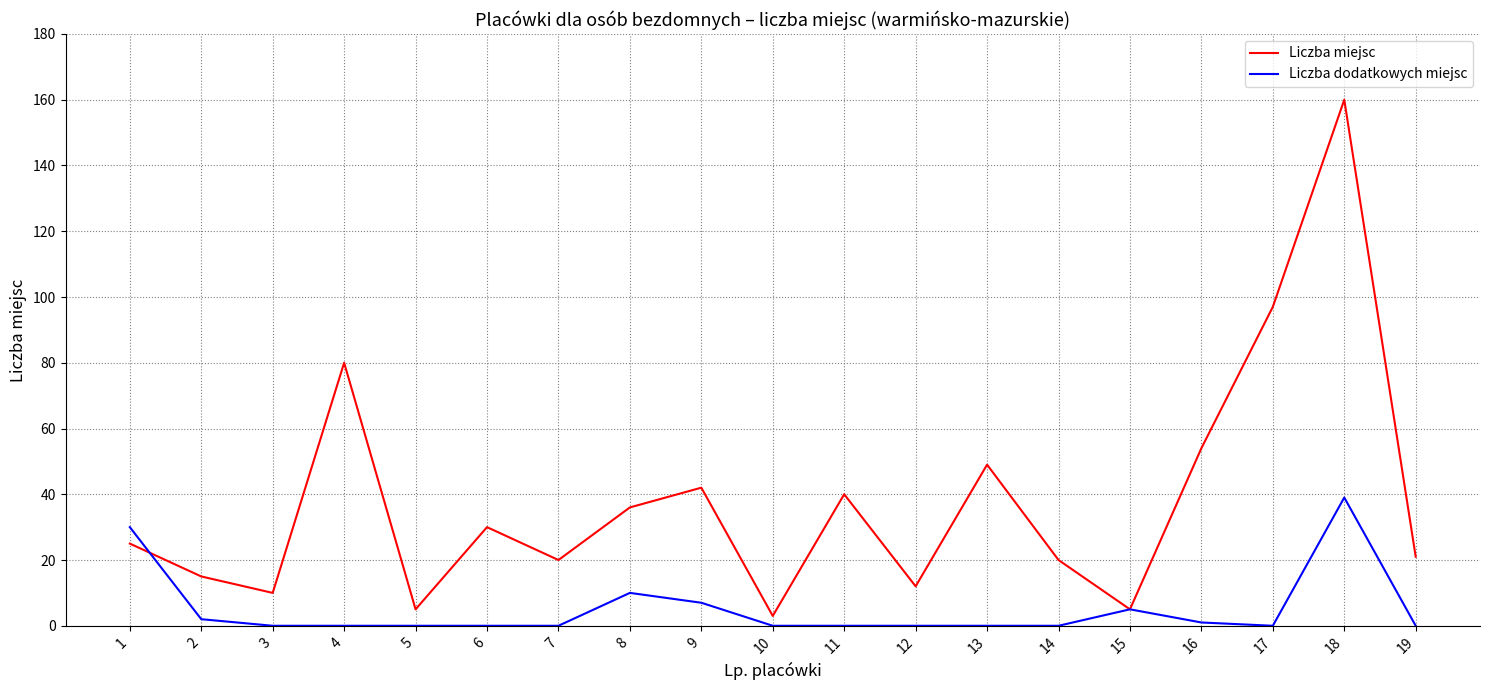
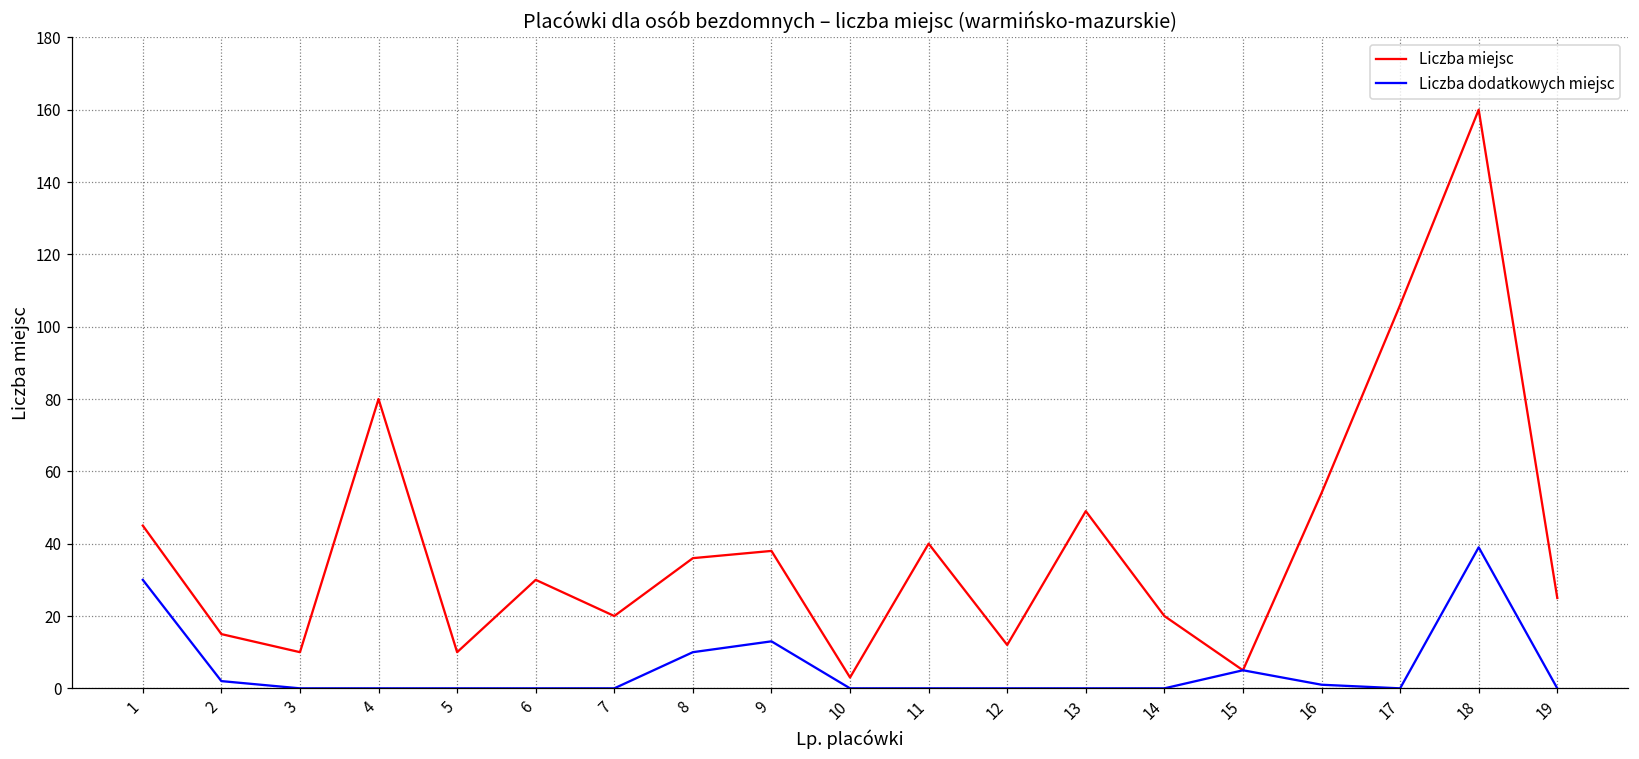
Liczba miejsc, 1: 25 -> 45
Liczba miejsc, 5: 5 -> 10
Liczba miejsc, 9: 42 -> 38
Liczba dodatkowych miejsc, 9: 7 -> 13
Liczba miejsc, 17: 97 -> 106
Liczba miejsc, 19: 21 -> 25
